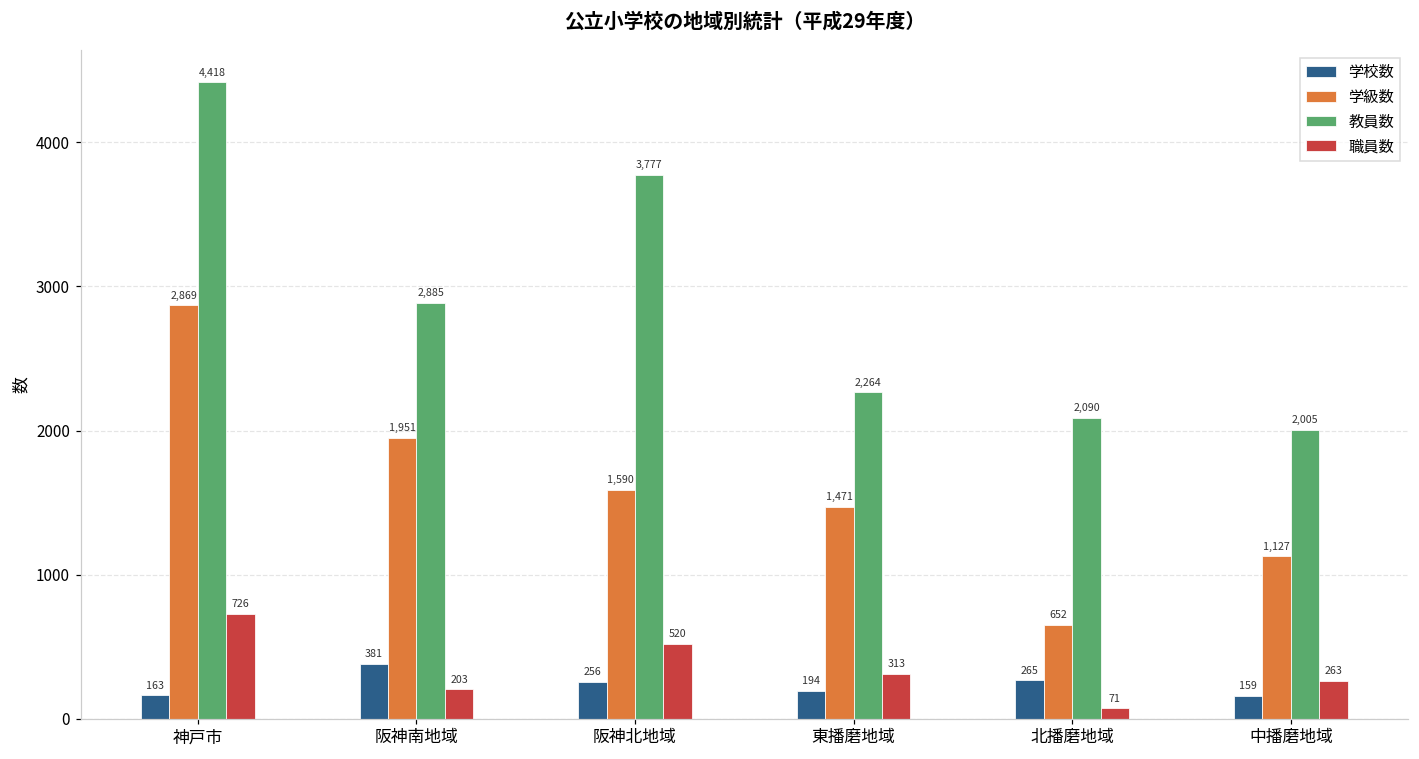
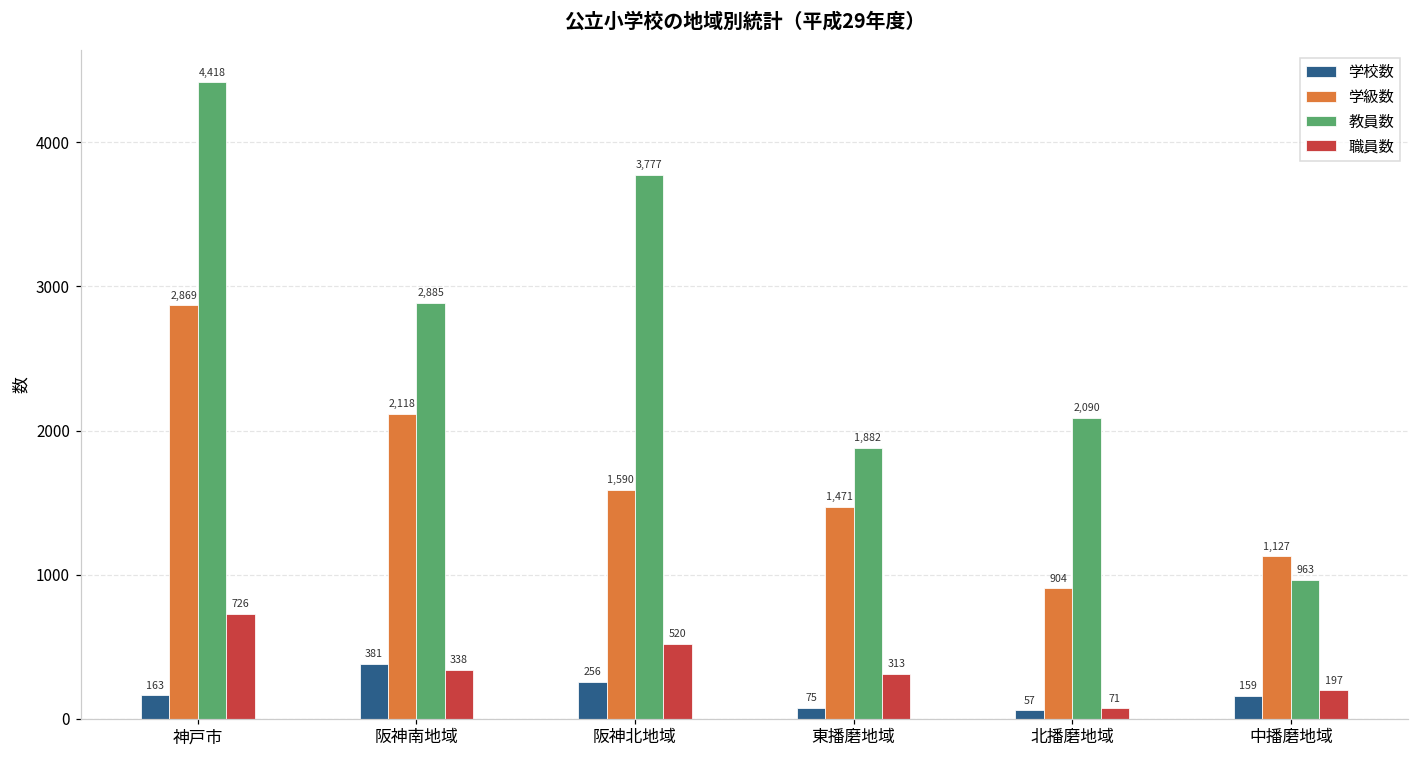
学級数, 阪神南地域: 1,951 -> 2,118
職員数, 阪神南地域: 203 -> 338
学校数, 東播磨地域: 194 -> 75
教員数, 東播磨地域: 2,264 -> 1,882
学校数, 北播磨地域: 265 -> 57
学級数, 北播磨地域: 652 -> 904
教員数, 中播磨地域: 2,005 -> 963
職員数, 中播磨地域: 263 -> 197
